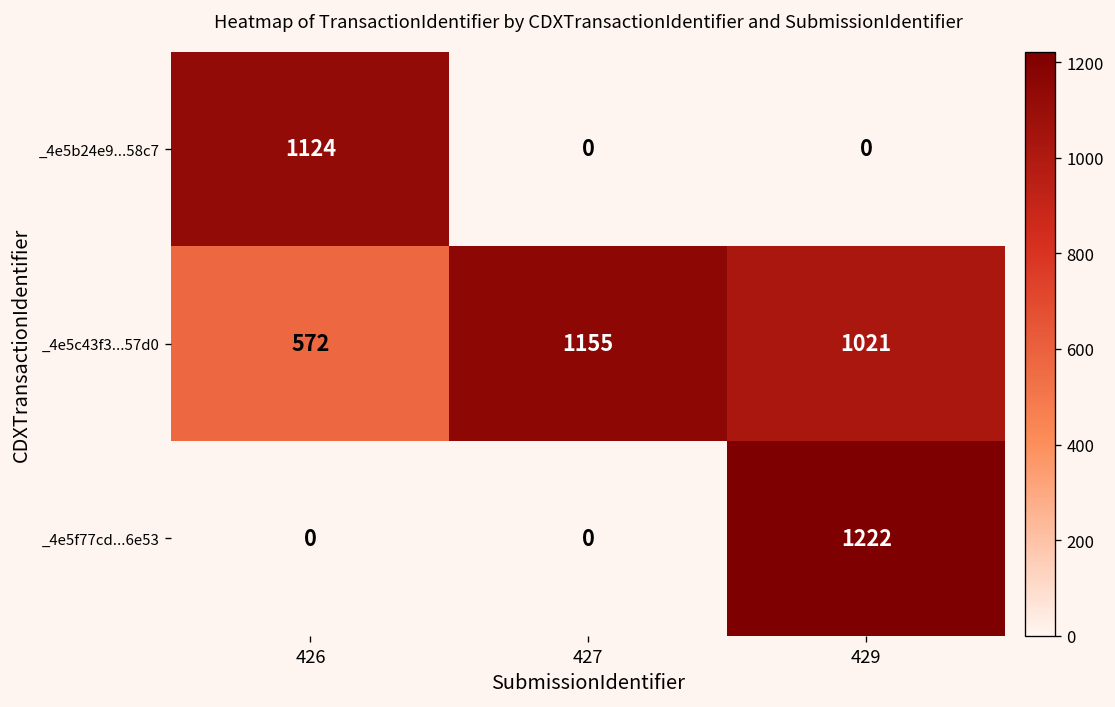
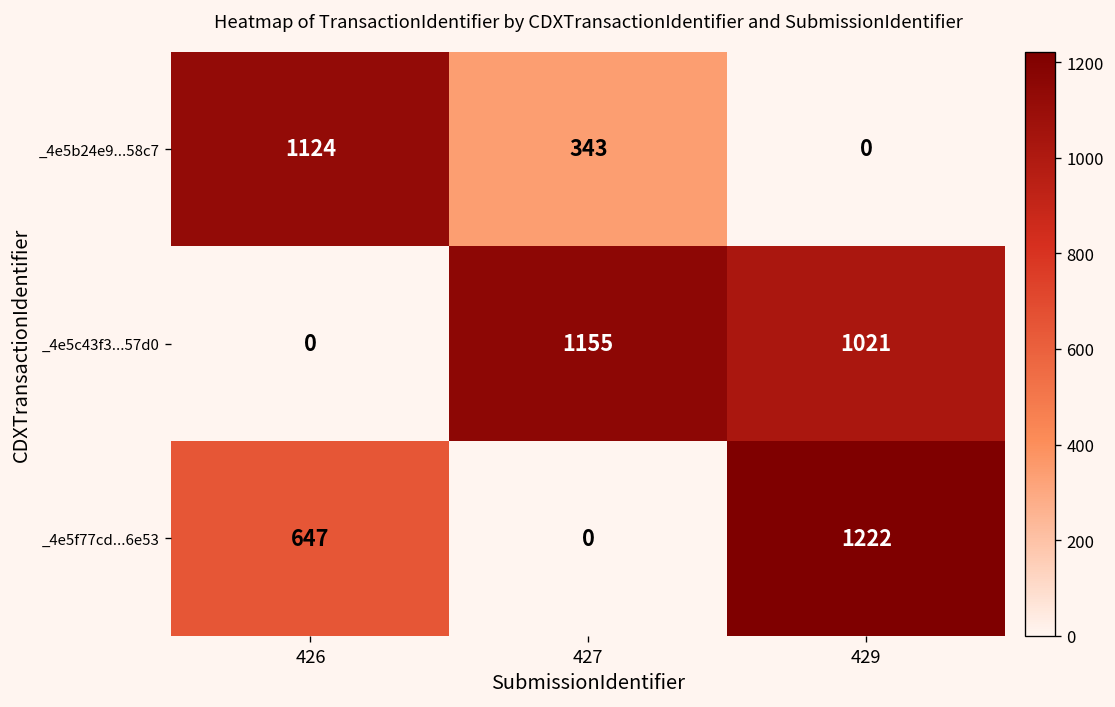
_4e5b24e9...58c7, 427: 0 -> 343
_4e5c43f3...57d0, 426: 572 -> 0
_4e5f77cd...6e53, 426: 0 -> 647
